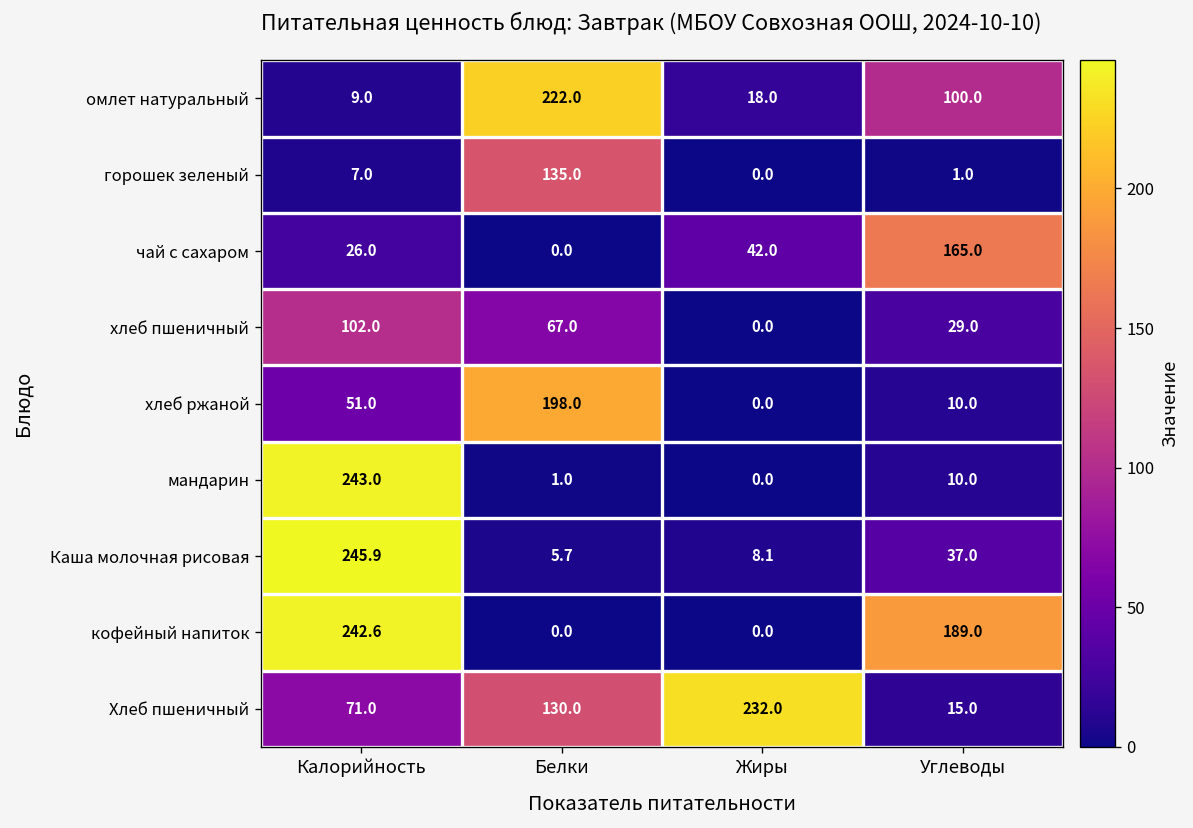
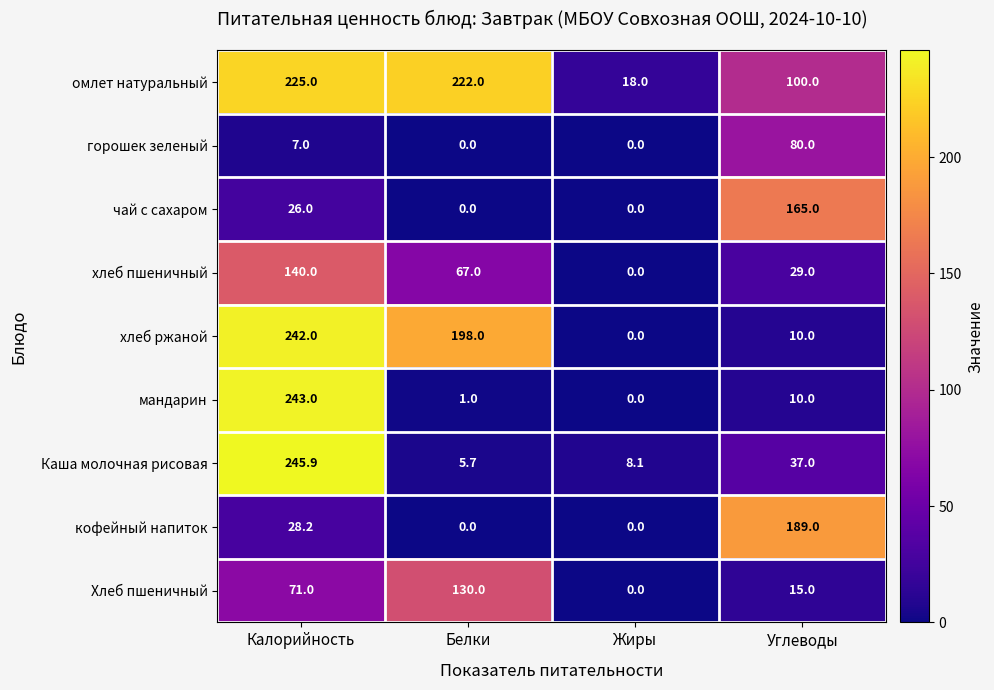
омлет натуральный, Калорийность: 9.0 -> 225.0
горошек зеленый, Белки: 135.0 -> 0.0
горошек зеленый, Углеводы: 1.0 -> 80.0
чай с сахаром, Жиры: 42.0 -> 0.0
хлеб пшеничный, Калорийность: 102.0 -> 140.0
хлеб ржаной, Калорийность: 51.0 -> 242.0
кофейный напиток, Калорийность: 242.6 -> 28.2
Хлеб пшеничный, Жиры: 232.0 -> 0.0
